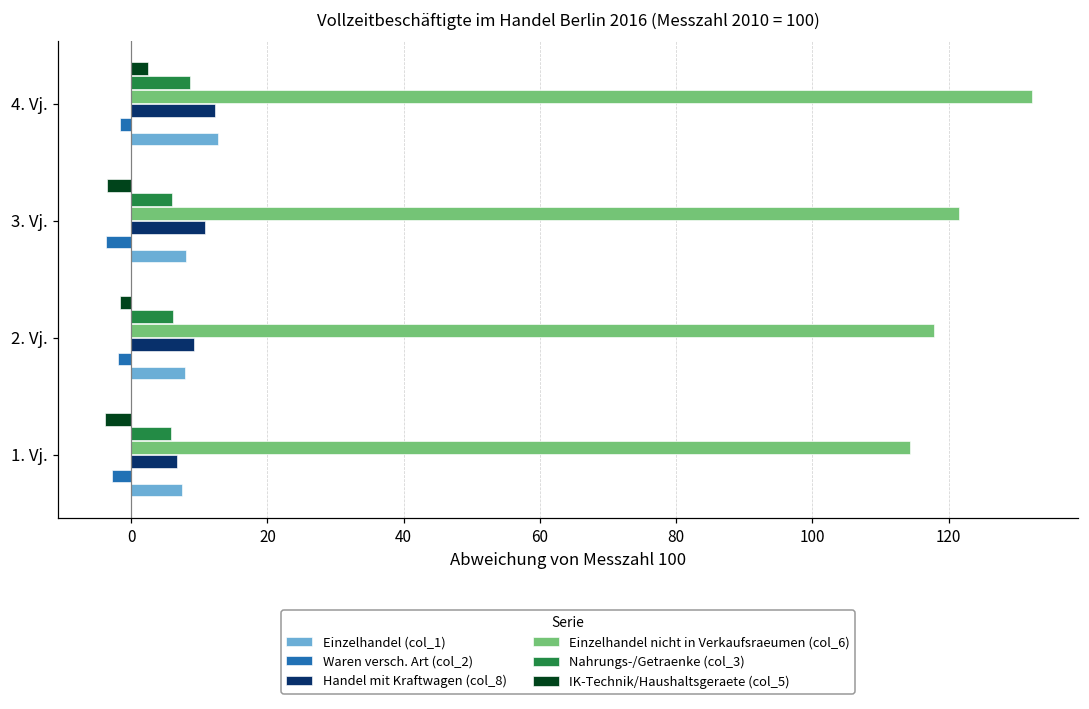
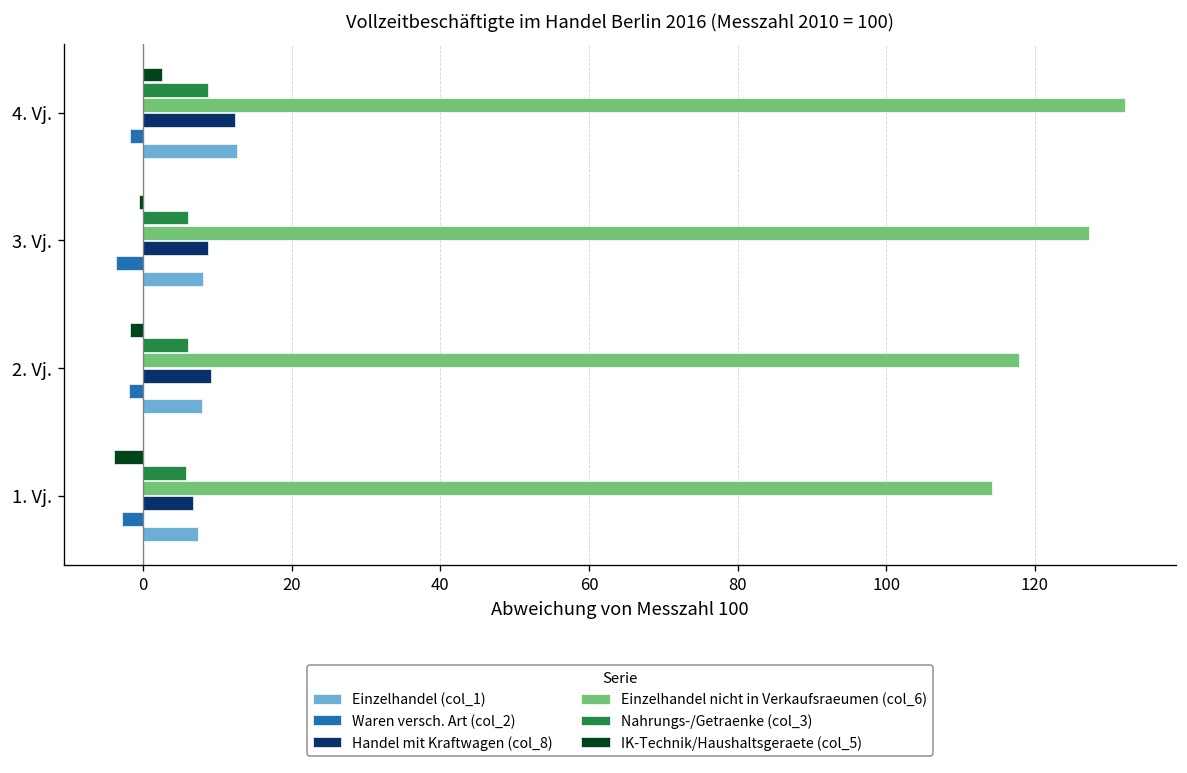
IK-Technik/Haushaltsgeraete (col_5), 3. Vj.: -4 -> -1
Einzelhandel nicht in Verkaufsraeumen (col_6), 3. Vj.: 122 -> 127
Handel mit Kraftwagen (col_8), 3. Vj.: 11 -> 9
